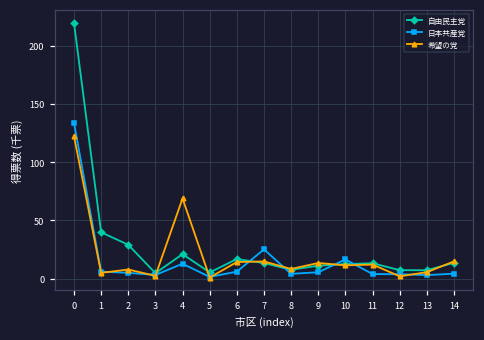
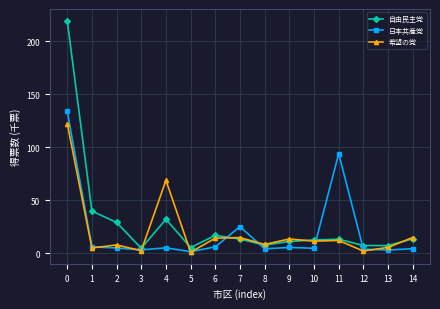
自由民主党, 4: 21 -> 32
日本共産党, 4: 13 -> 5
日本共産党, 10: 17 -> 5
日本共産党, 11: 4 -> 94
